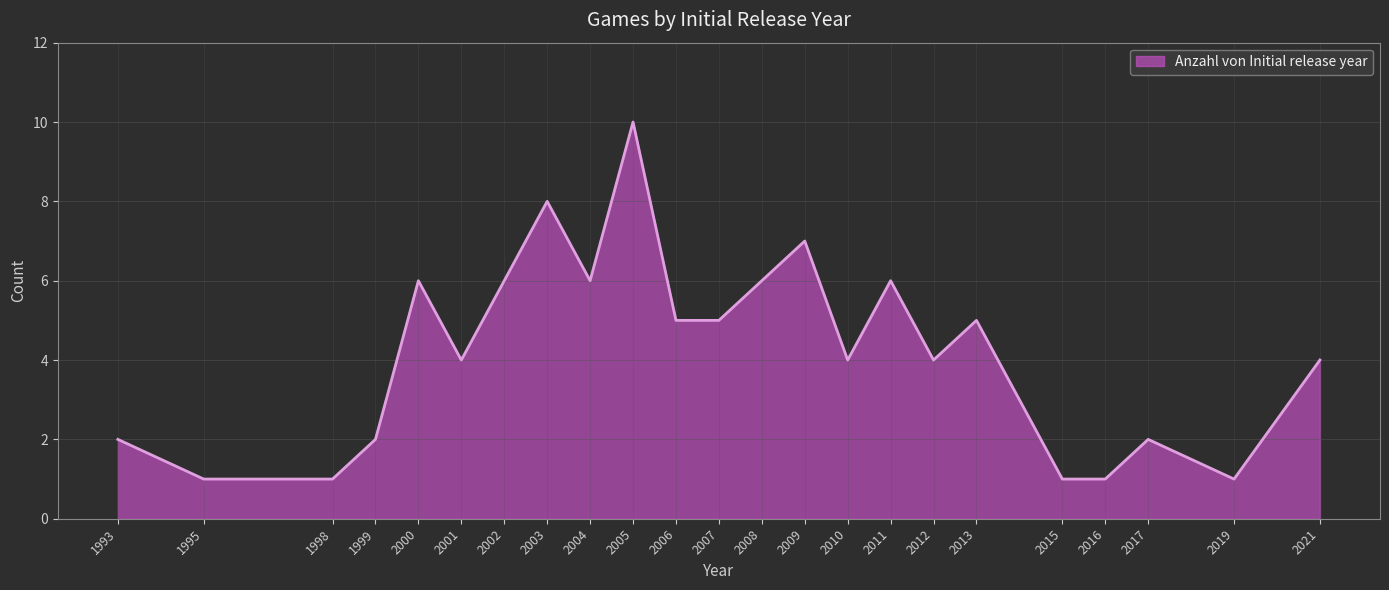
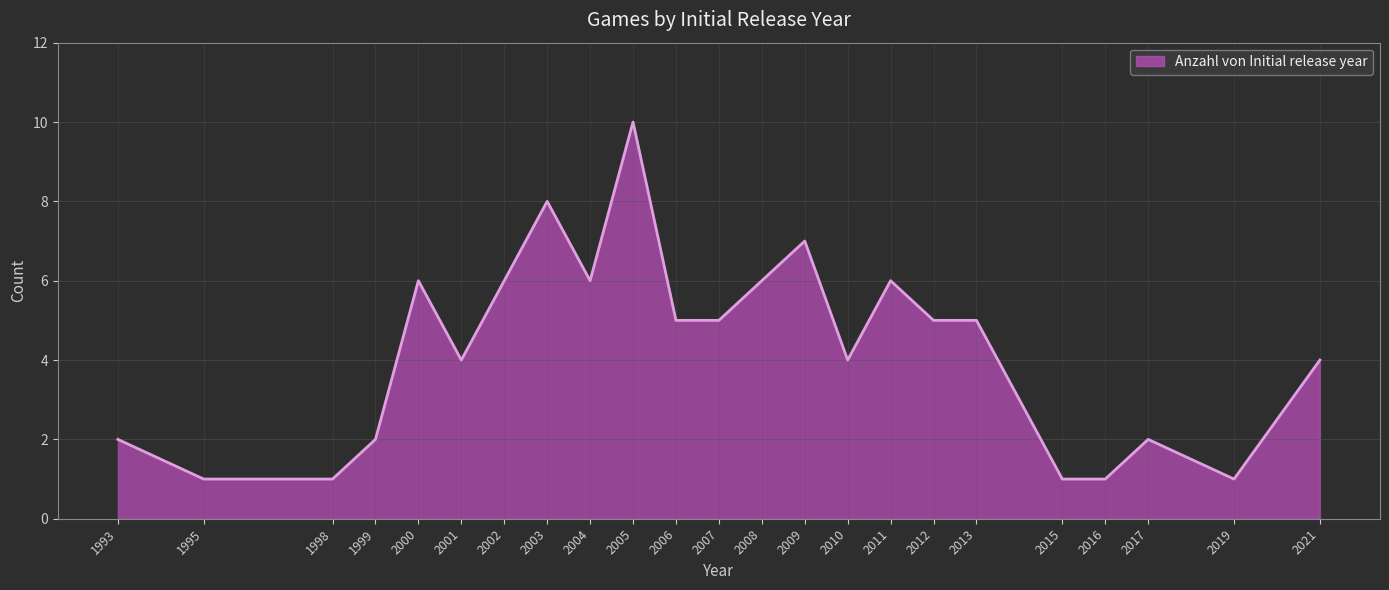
2012: 4 -> 5
